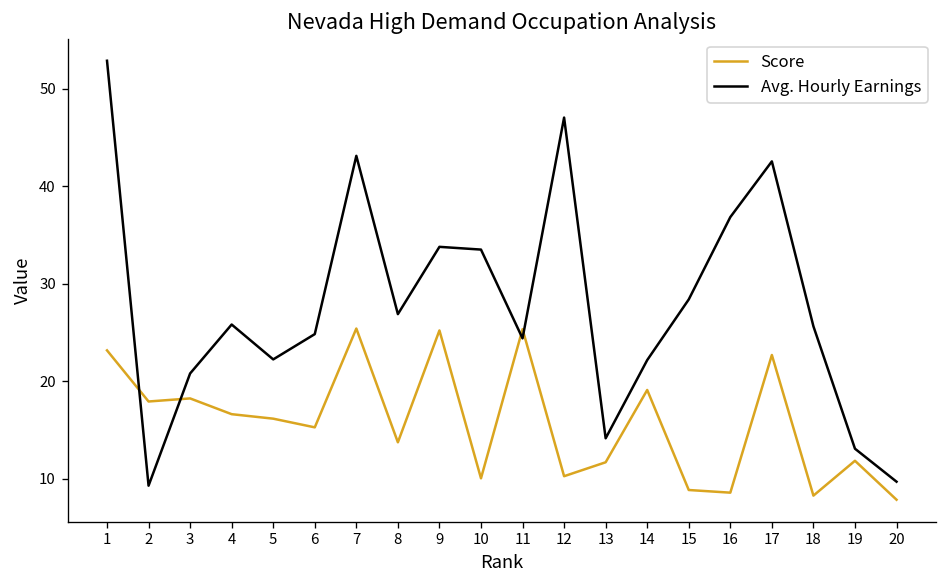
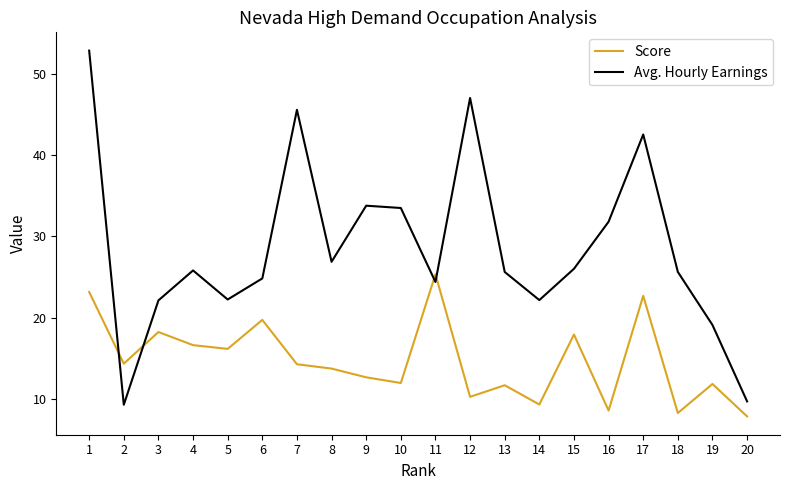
Score, 2: 18 -> 14
Avg. Hourly Earnings, 3: 21 -> 22
Score, 6: 15 -> 20
Score, 7: 25 -> 14
Avg. Hourly Earnings, 7: 43 -> 46
Score, 9: 25 -> 13
Score, 10: 10 -> 12
Avg. Hourly Earnings, 13: 14 -> 26
Score, 14: 19 -> 9
Score, 15: 9 -> 18
Avg. Hourly Earnings, 15: 28 -> 26
Avg. Hourly Earnings, 16: 37 -> 32
Avg. Hourly Earnings, 19: 13 -> 19
